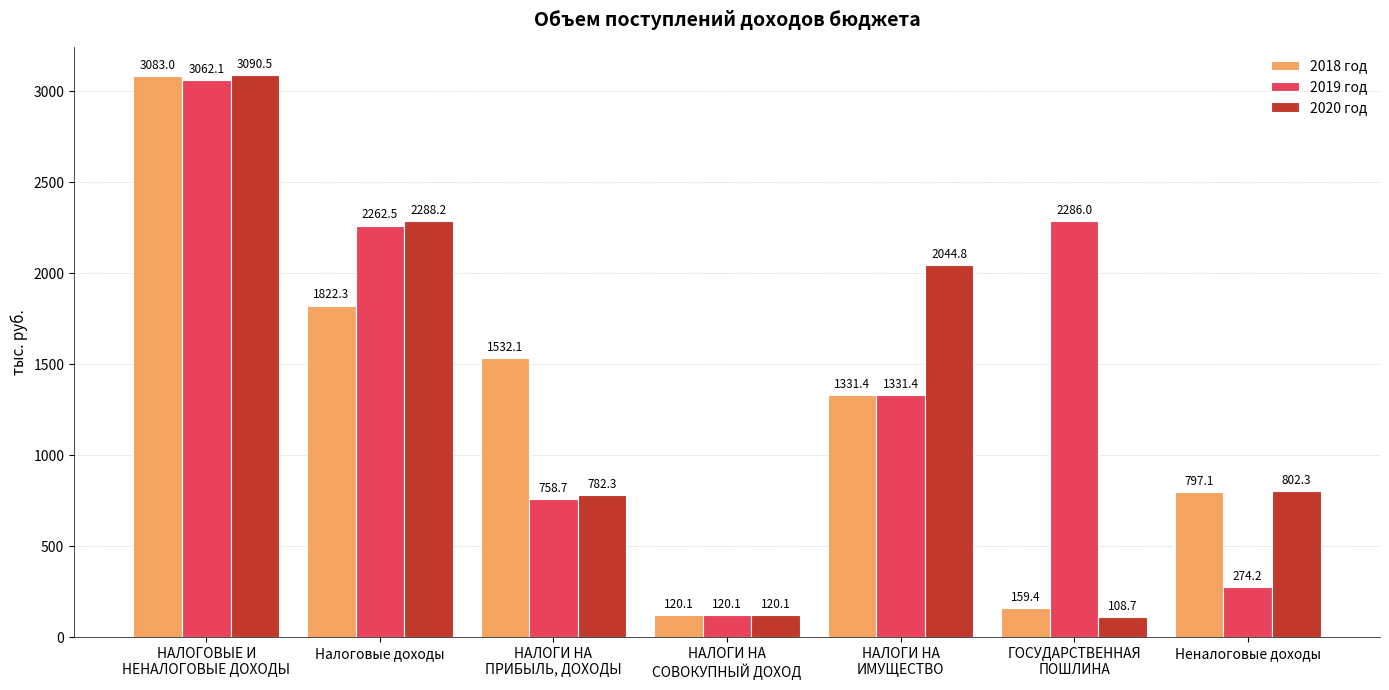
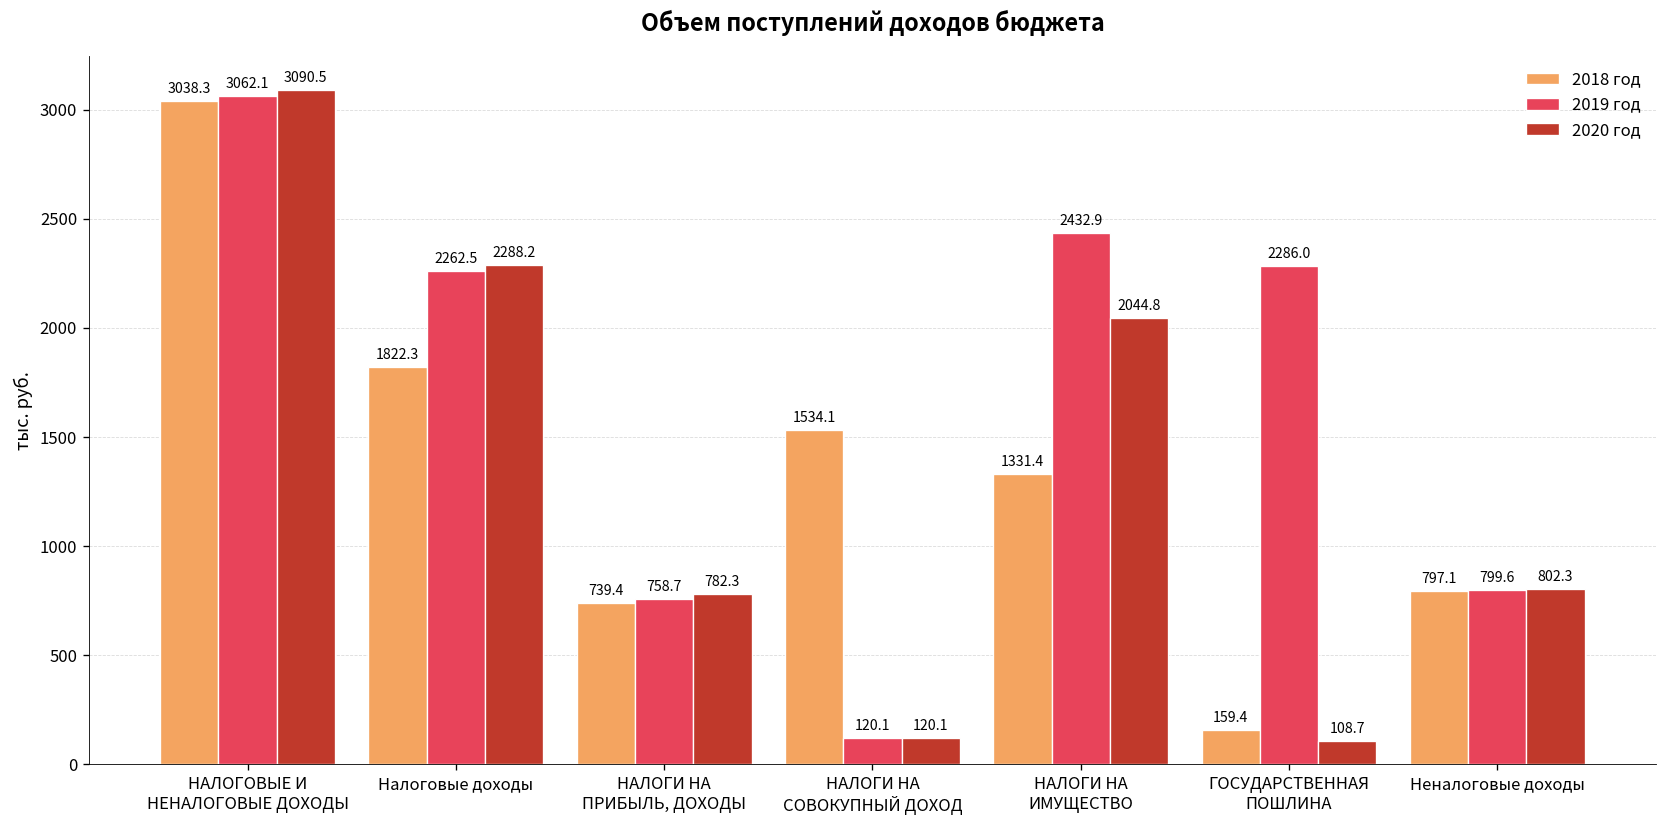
2018 год, НАЛОГОВЫЕ И НЕНАЛОГОВЫЕ ДОХОДЫ: 3083.0 -> 3038.3
2018 год, НАЛОГИ НА ПРИБЫЛЬ, ДОХОДЫ: 1532.1 -> 739.4
2018 год, НАЛОГИ НА СОВОКУПНЫЙ ДОХОД: 120.1 -> 1534.1
2019 год, НАЛОГИ НА ИМУЩЕСТВО: 1331.4 -> 2432.9
2019 год, Неналоговые доходы: 274.2 -> 799.6
